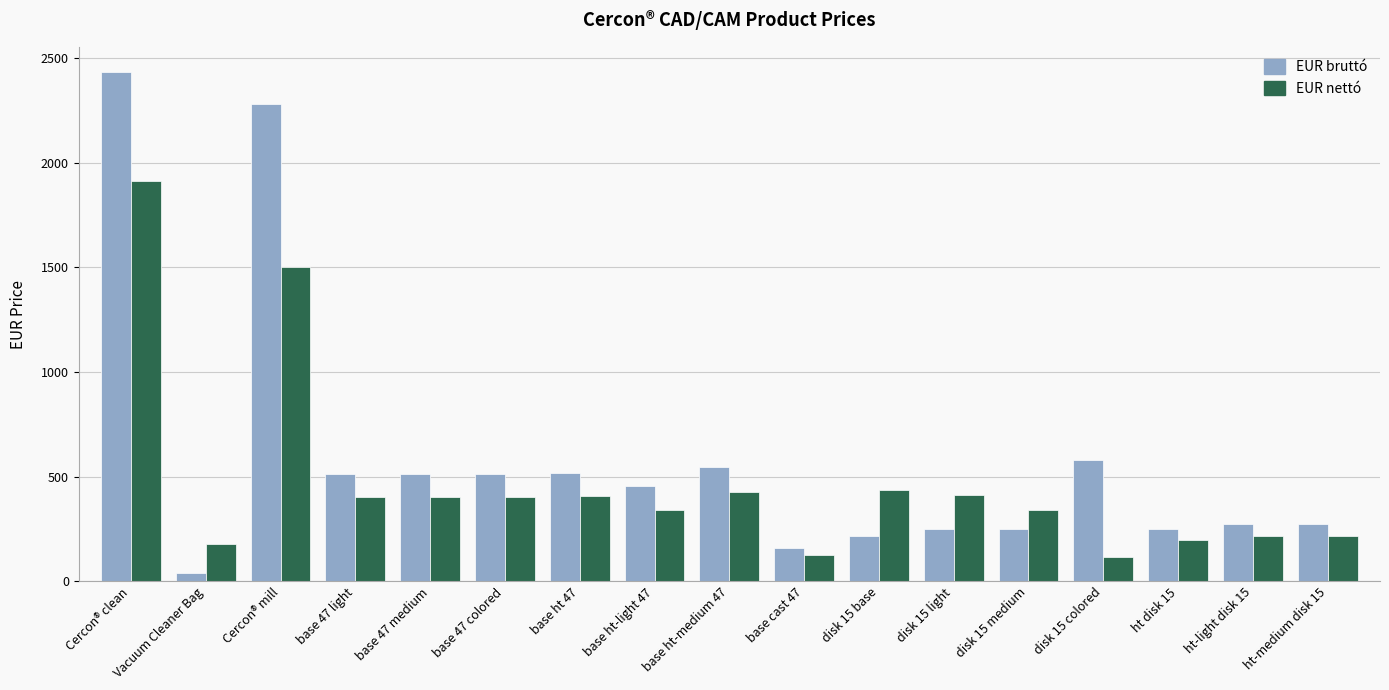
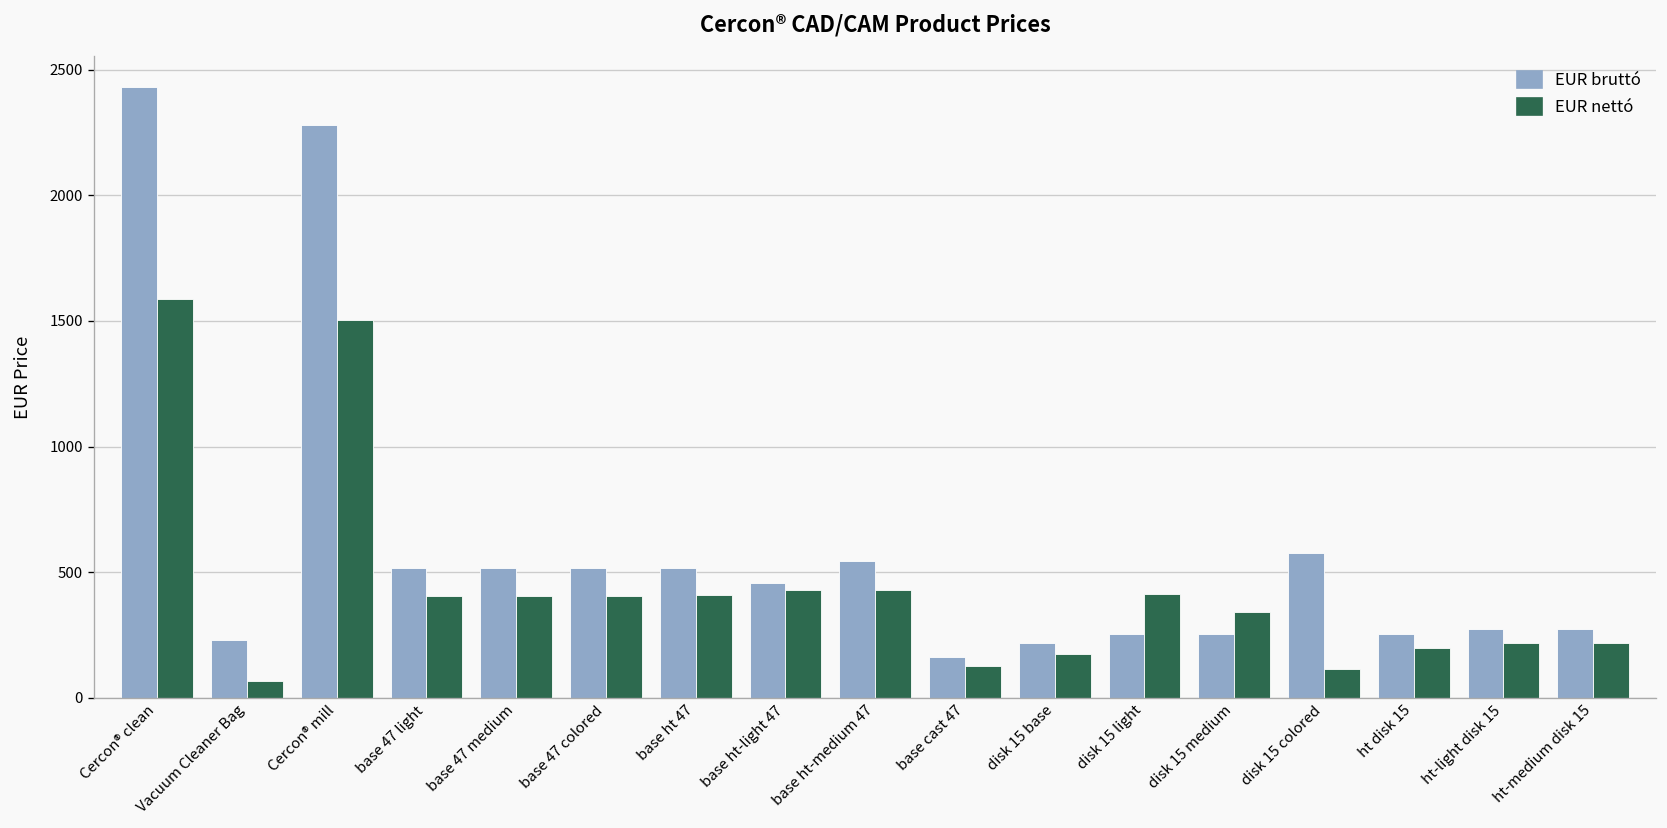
EUR nettó, Cercon® clean: 1920 -> 1590
EUR bruttó, Vacuum Cleaner Bag: 40 -> 230
EUR nettó, Vacuum Cleaner Bag: 180 -> 70
EUR nettó, base ht-light 47: 340 -> 430
EUR nettó, disk 15 base: 440 -> 170
